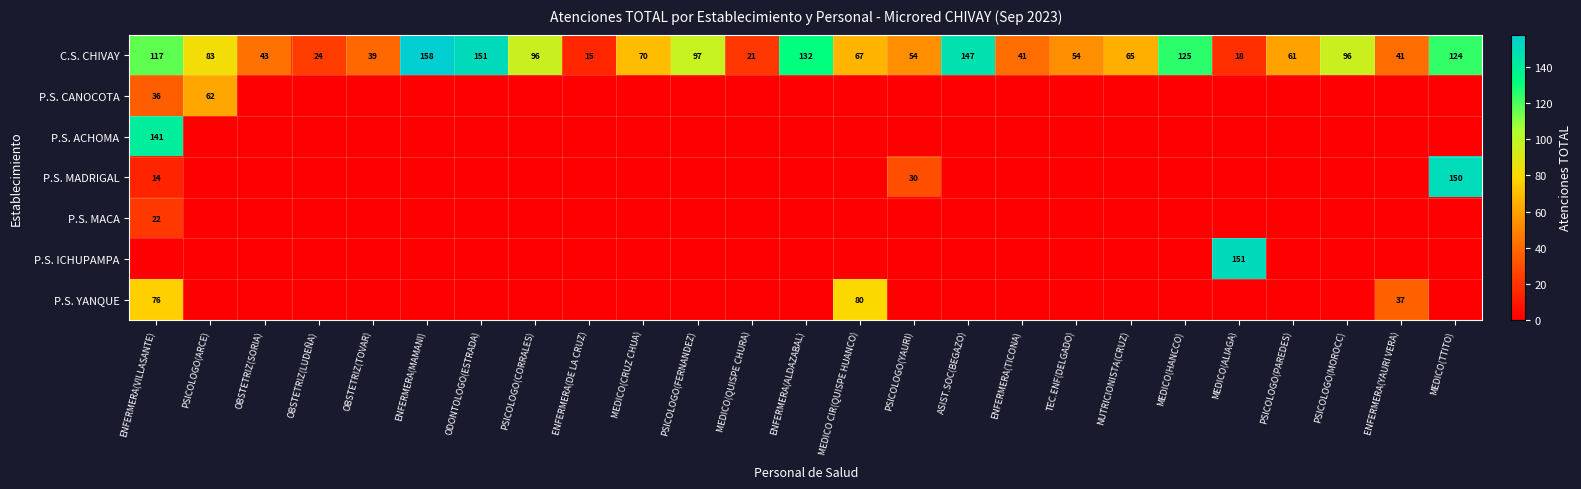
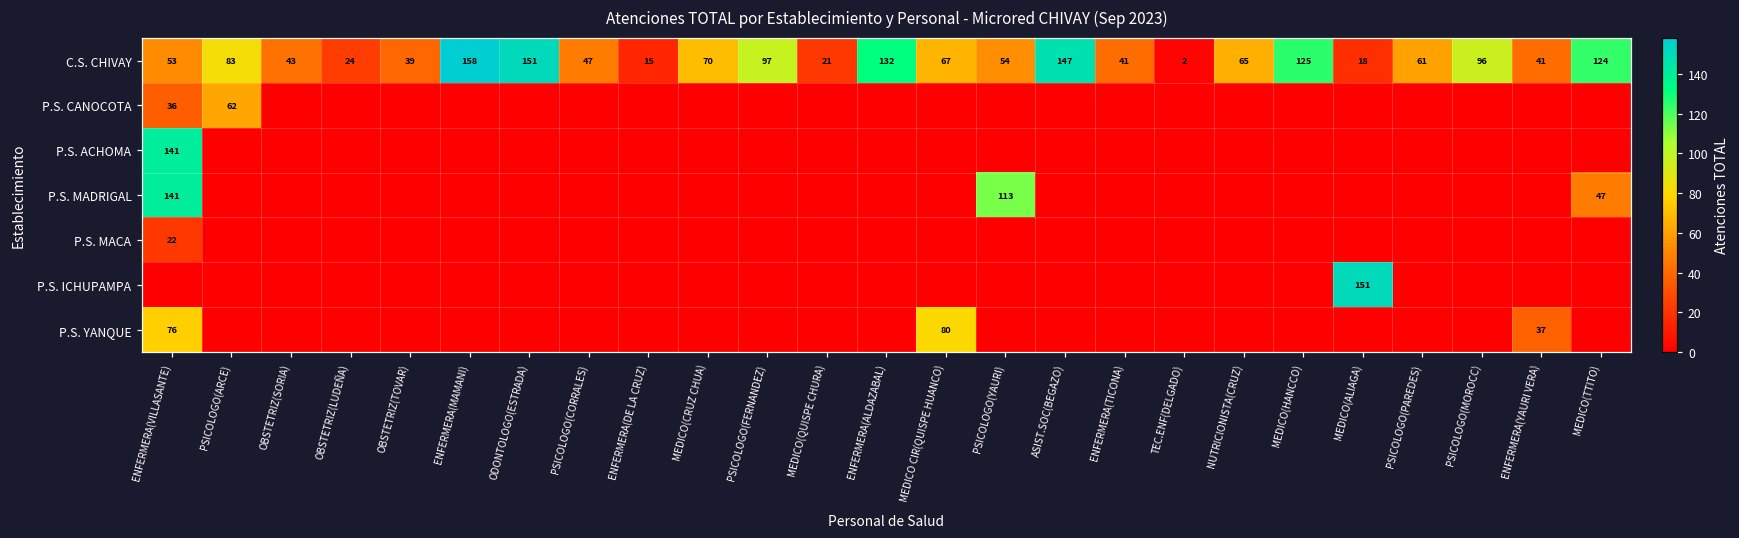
C.S. CHIVAY, ENFERMERA(VILLASANTE): 117 -> 53
C.S. CHIVAY, PSICOLOGO(CORRALES): 96 -> 47
C.S. CHIVAY, TEC.ENF(DELGADO): 54 -> 2
P.S. MADRIGAL, ENFERMERA(VILLASANTE): 14 -> 141
P.S. MADRIGAL, PSICOLOGO(YAURI): 30 -> 113
P.S. MADRIGAL, MEDICO(TTITO): 150 -> 47
